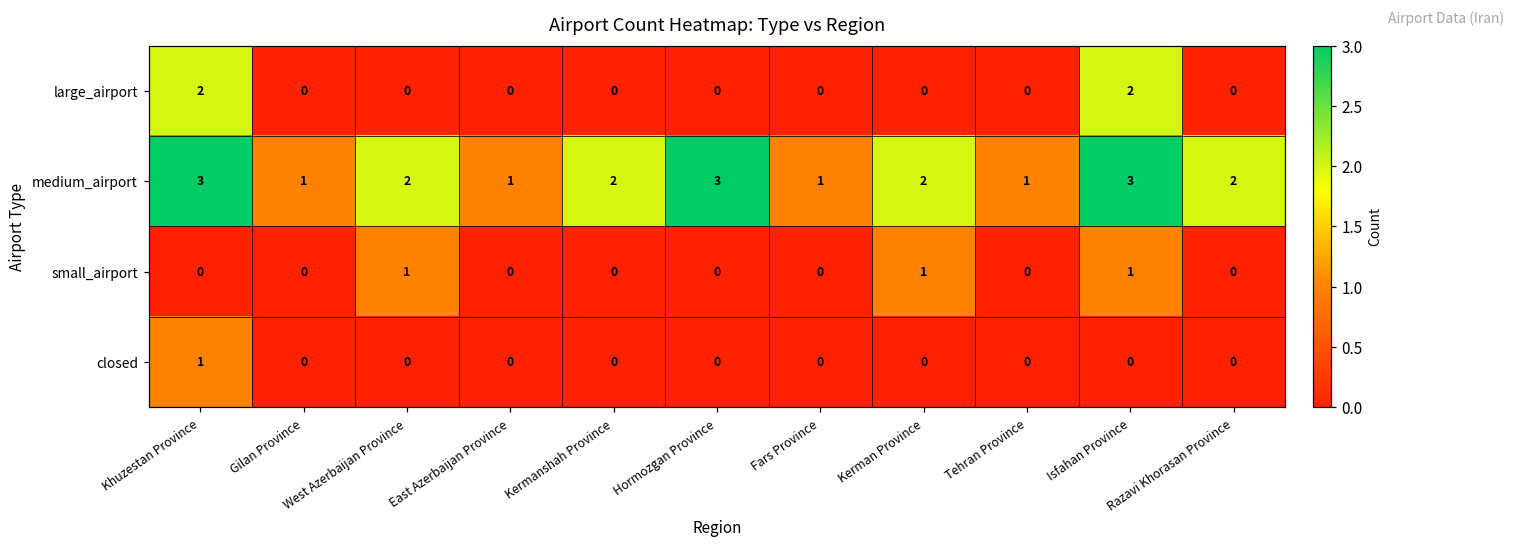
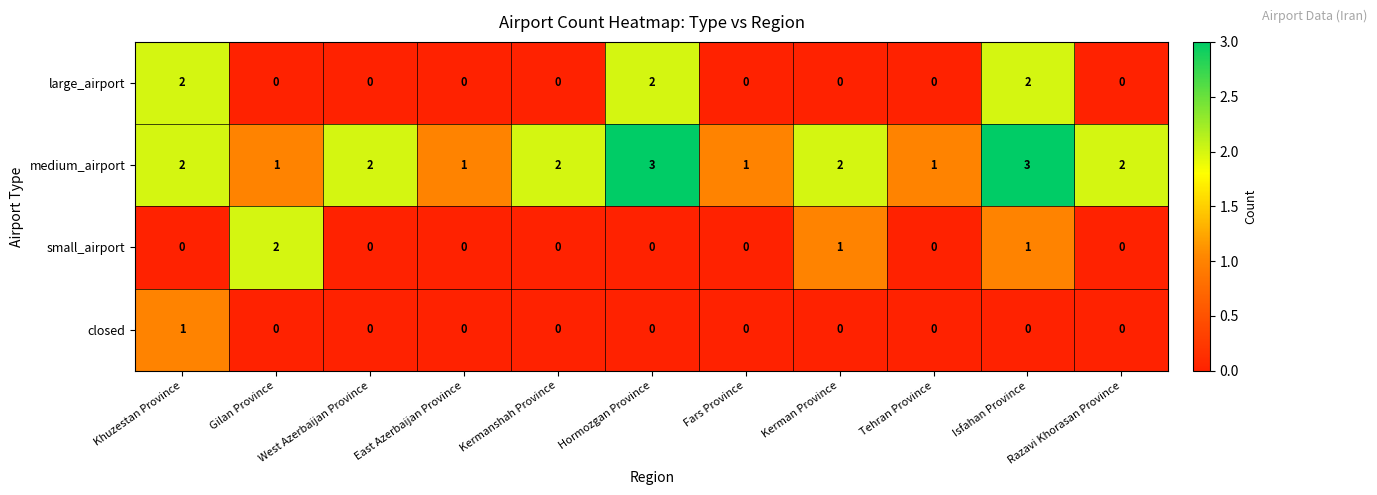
large_airport, Hormozgan Province: 0 -> 2
medium_airport, Khuzestan Province: 3 -> 2
small_airport, Gilan Province: 0 -> 2
small_airport, West Azerbaijan Province: 1 -> 0
